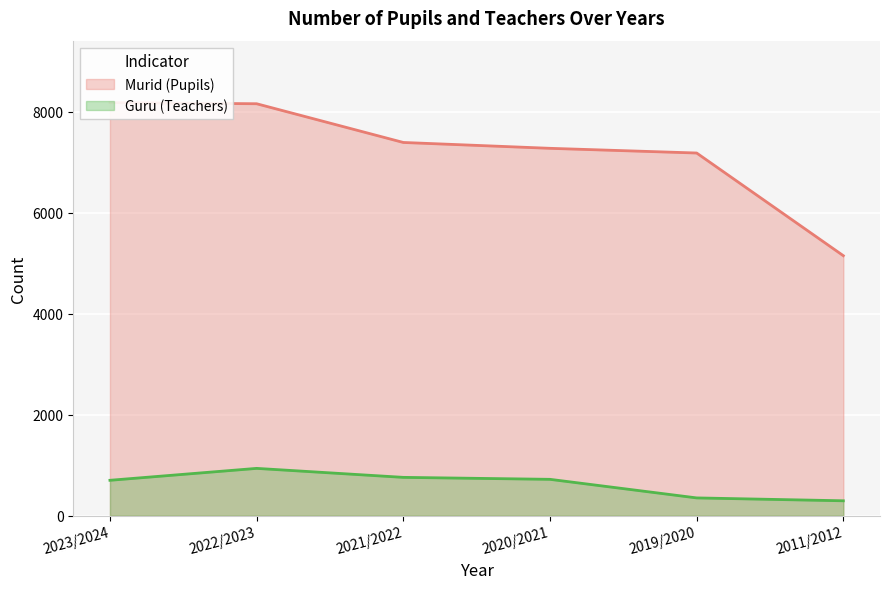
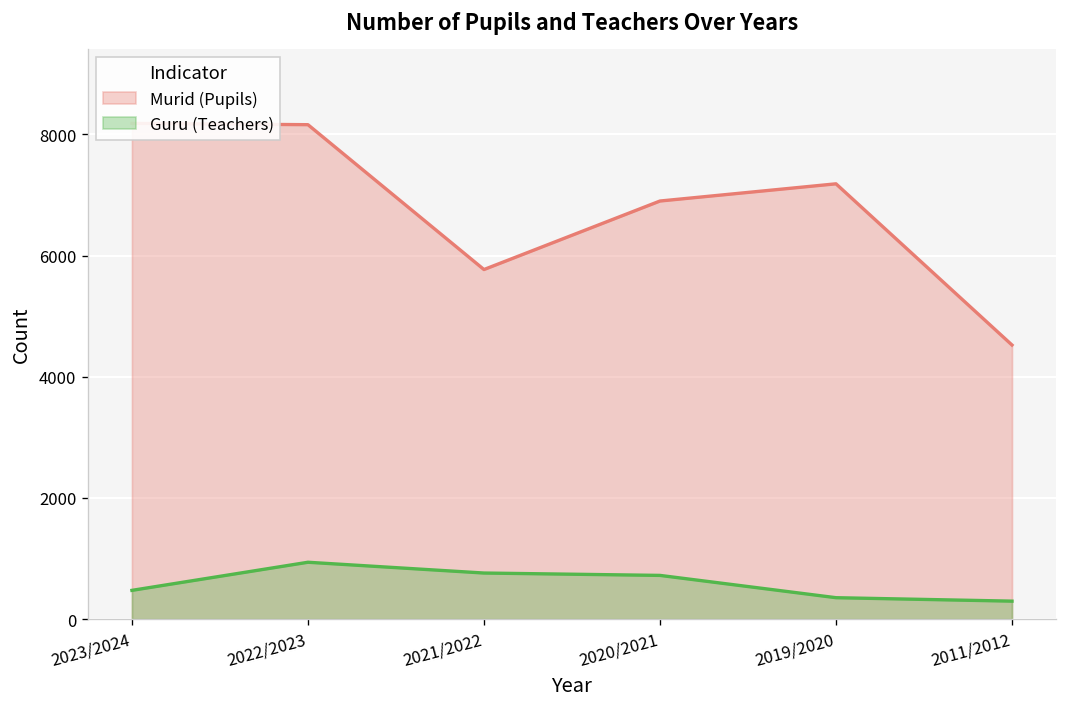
Guru (Teachers), 2023/2024: 700 -> 500
Murid (Pupils), 2021/2022: 7400 -> 5800
Murid (Pupils), 2020/2021: 7300 -> 6900
Murid (Pupils), 2011/2012: 5200 -> 4500
